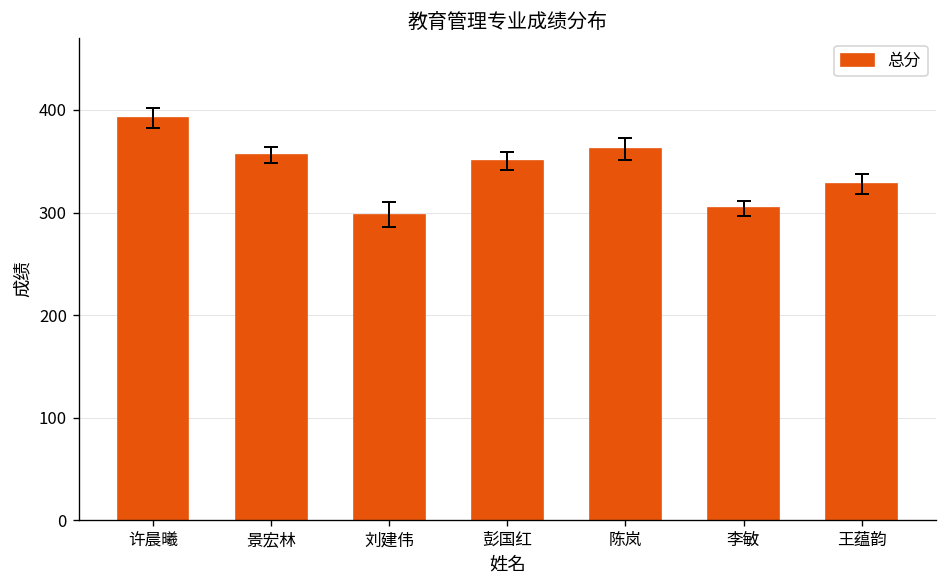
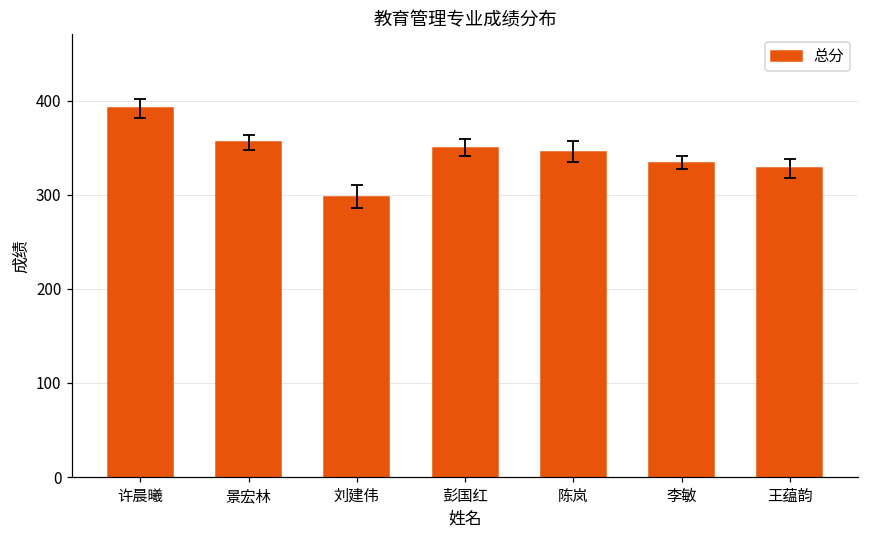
总分, 陈岚: 360 -> 350
总分, 李敏: 300 -> 330
